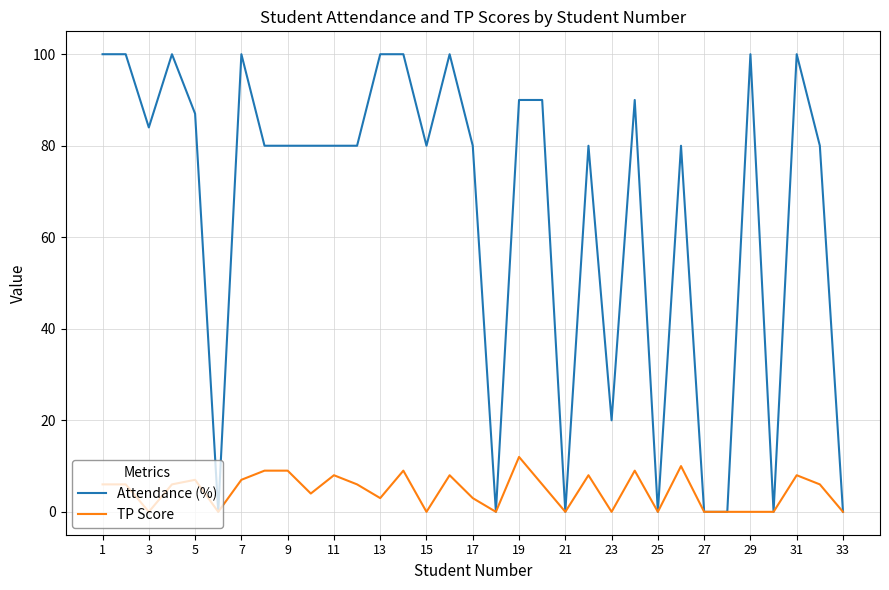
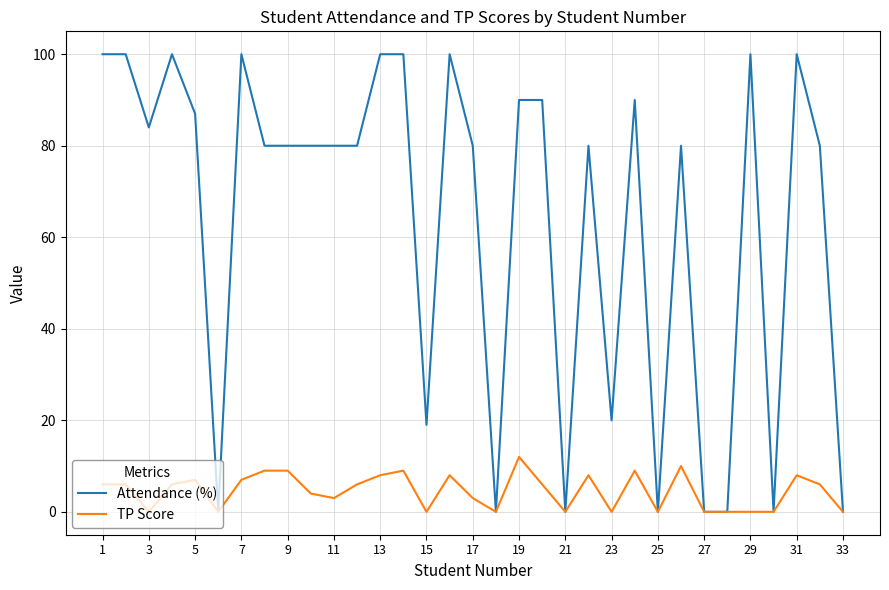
TP Score, 11: 8 -> 3
TP Score, 13: 3 -> 8
Attendance (%), 15: 80 -> 19
